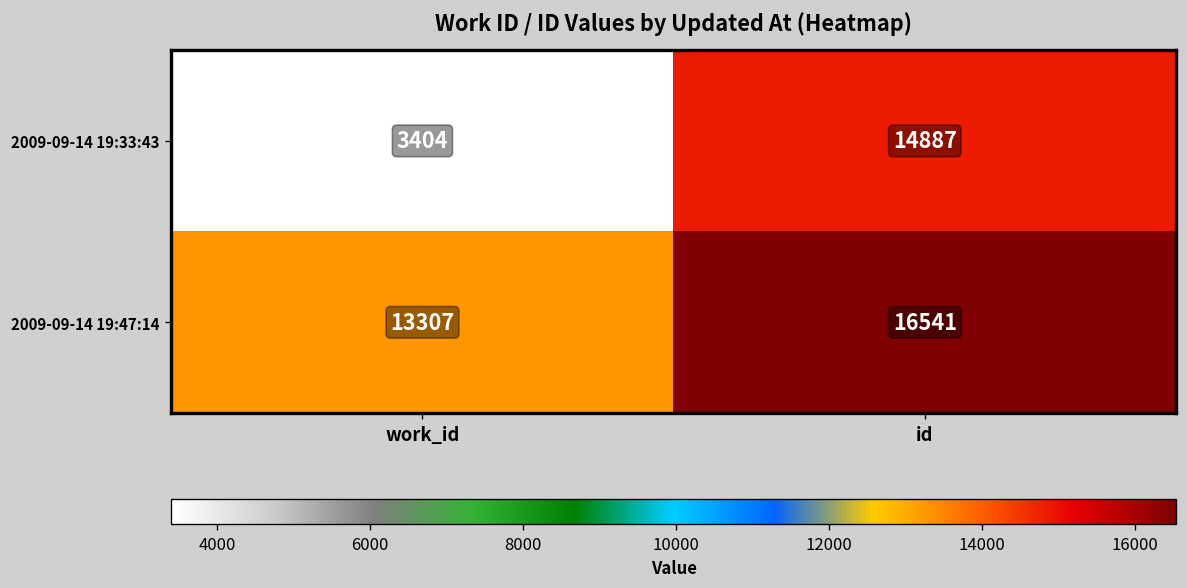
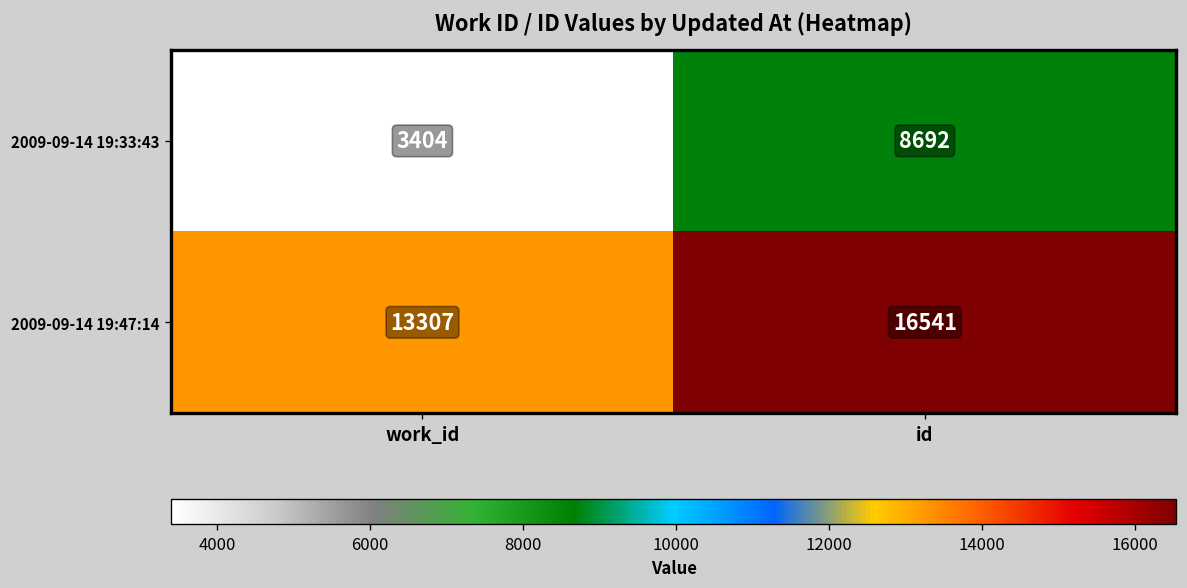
2009-09-14 19:33:43, id: 14887 -> 8692
